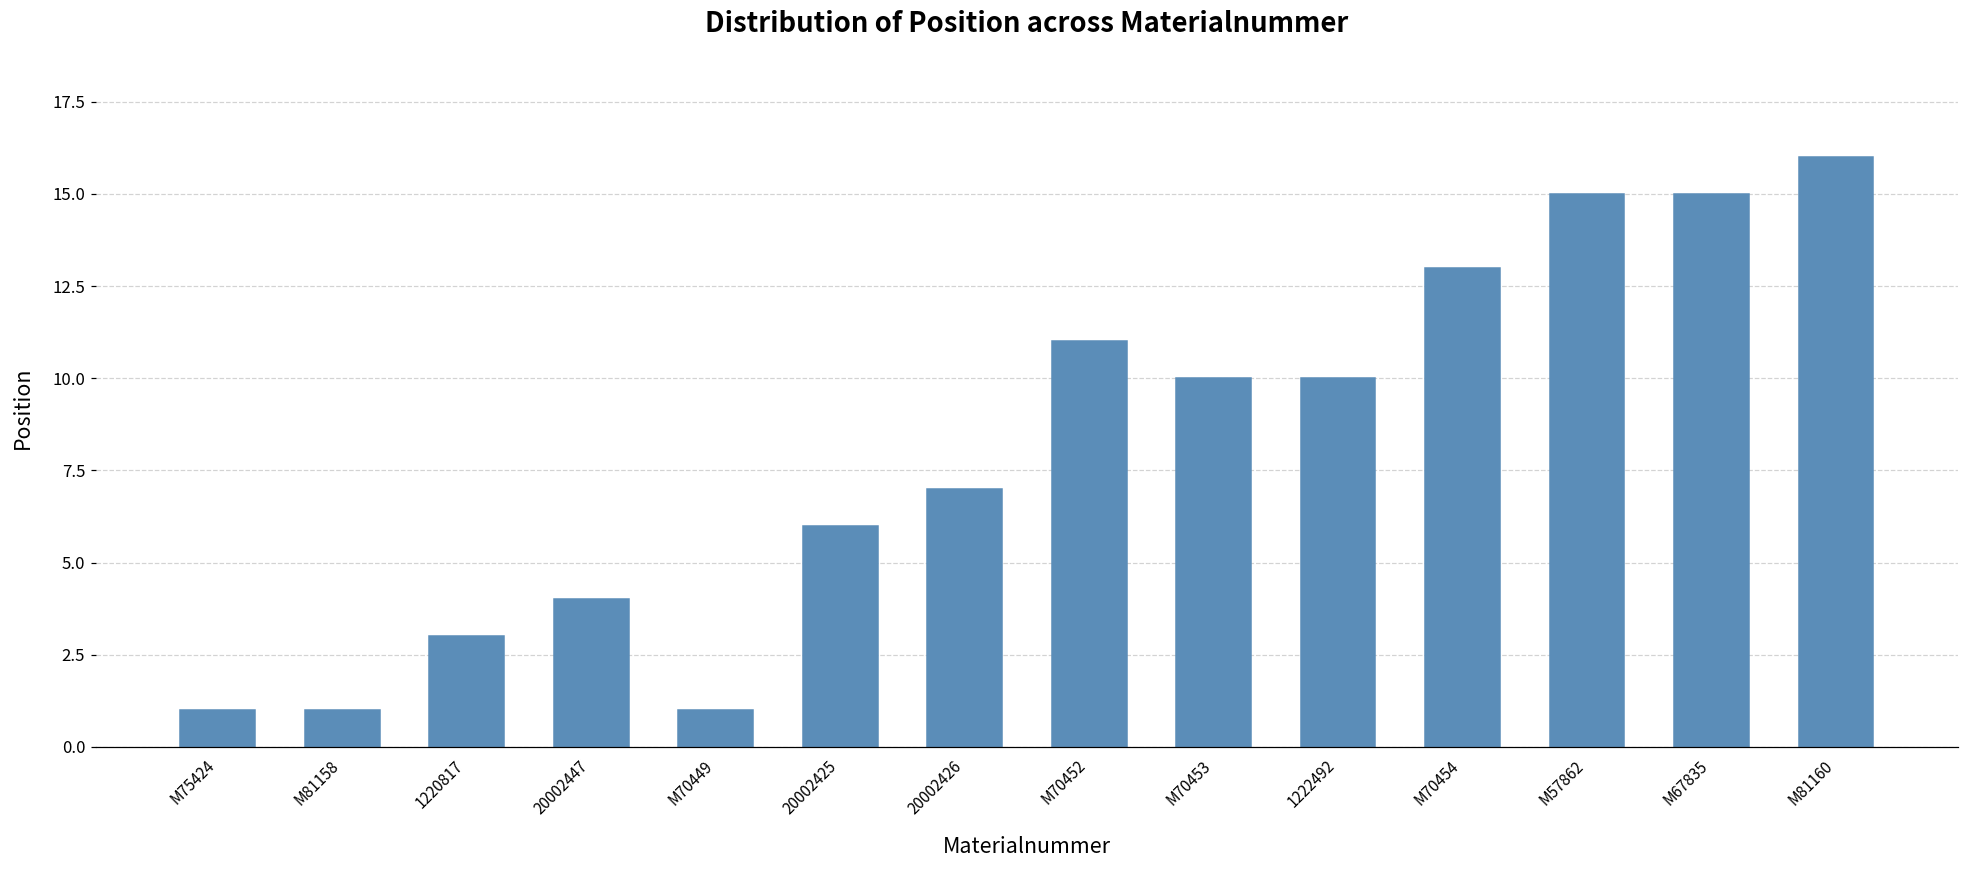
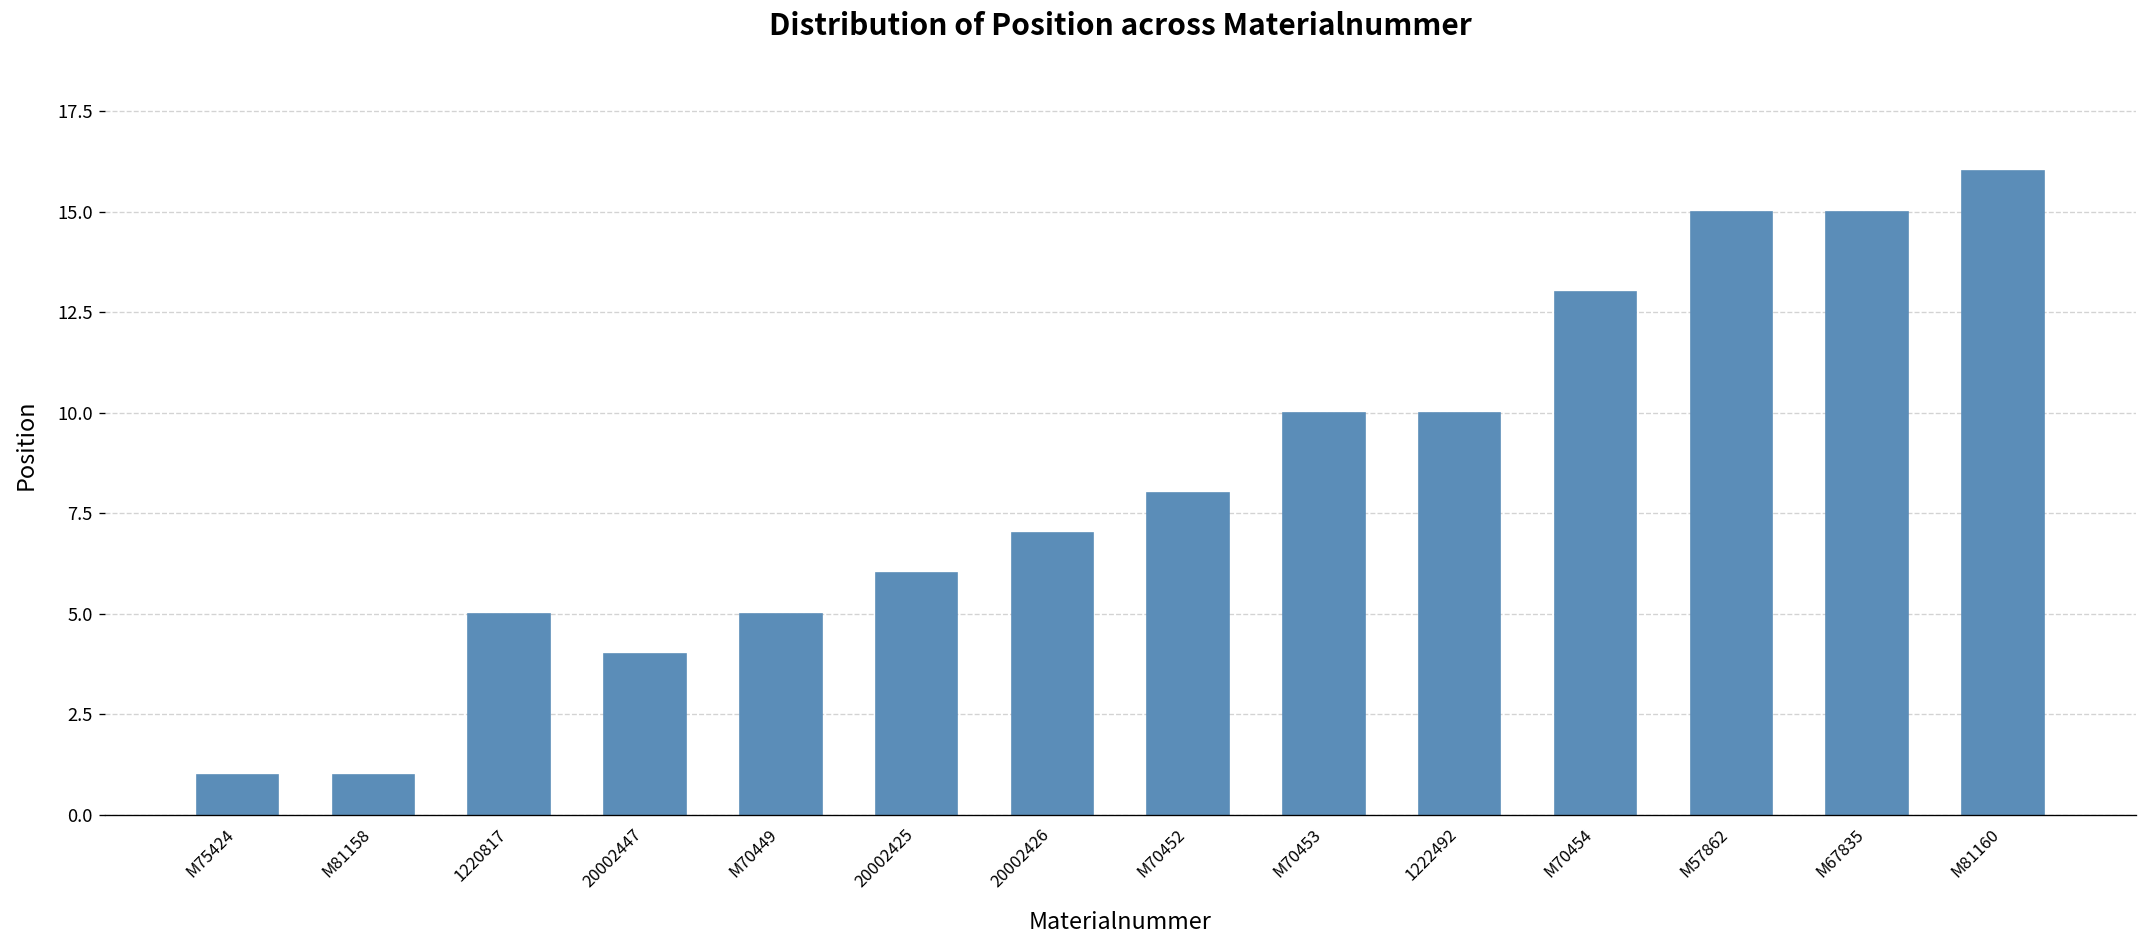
1220817: 3 -> 5
M70449: 1 -> 5
M70452: 11 -> 8
